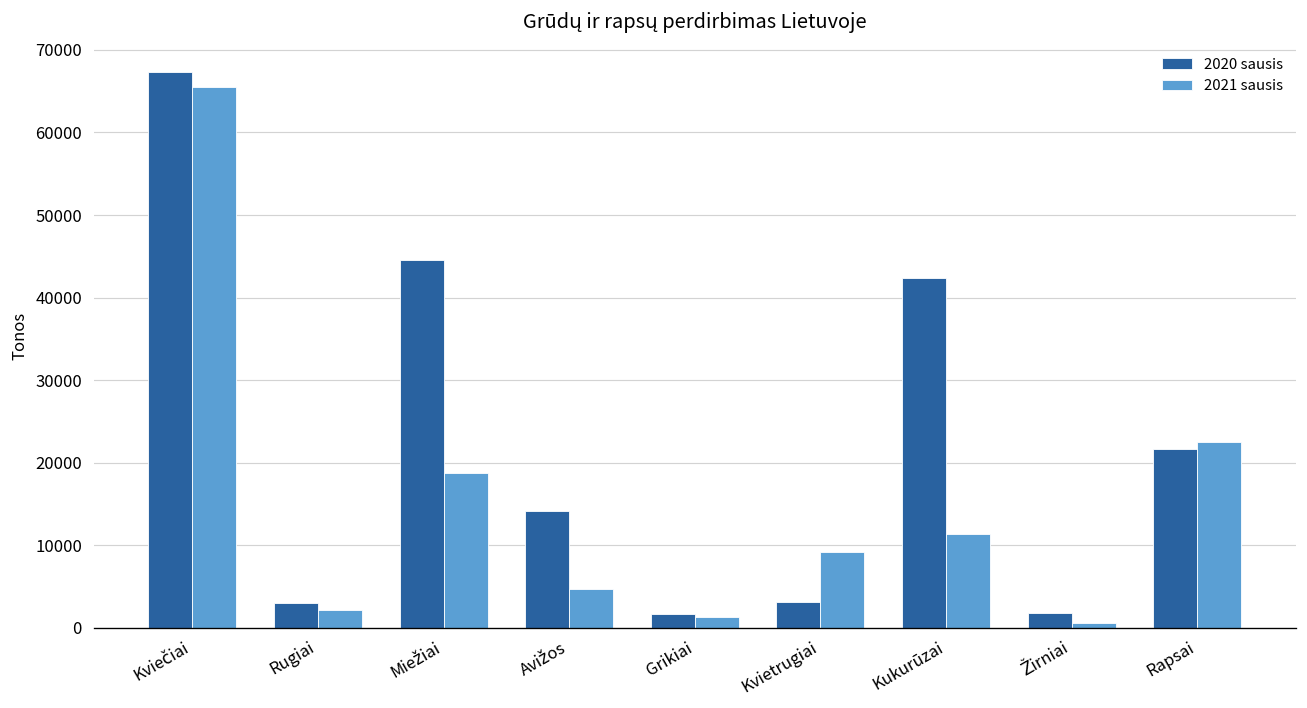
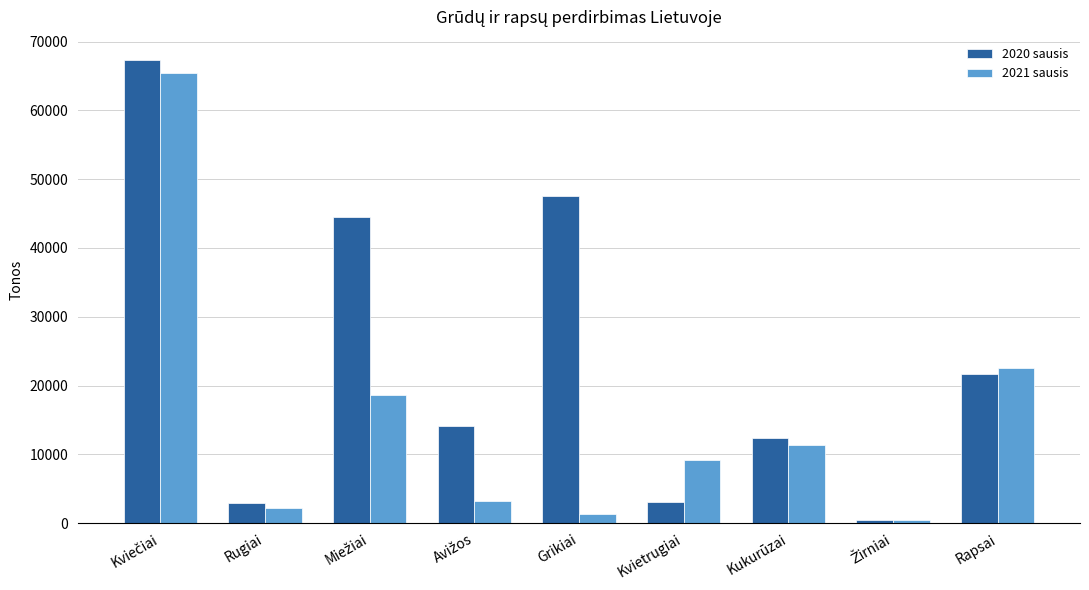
2021 sausis, Avižos: 5000 -> 3000
2020 sausis, Grikiai: 2000 -> 48000
2020 sausis, Kukurūzai: 42000 -> 12000
2020 sausis, Žirniai: 2000 -> 0
